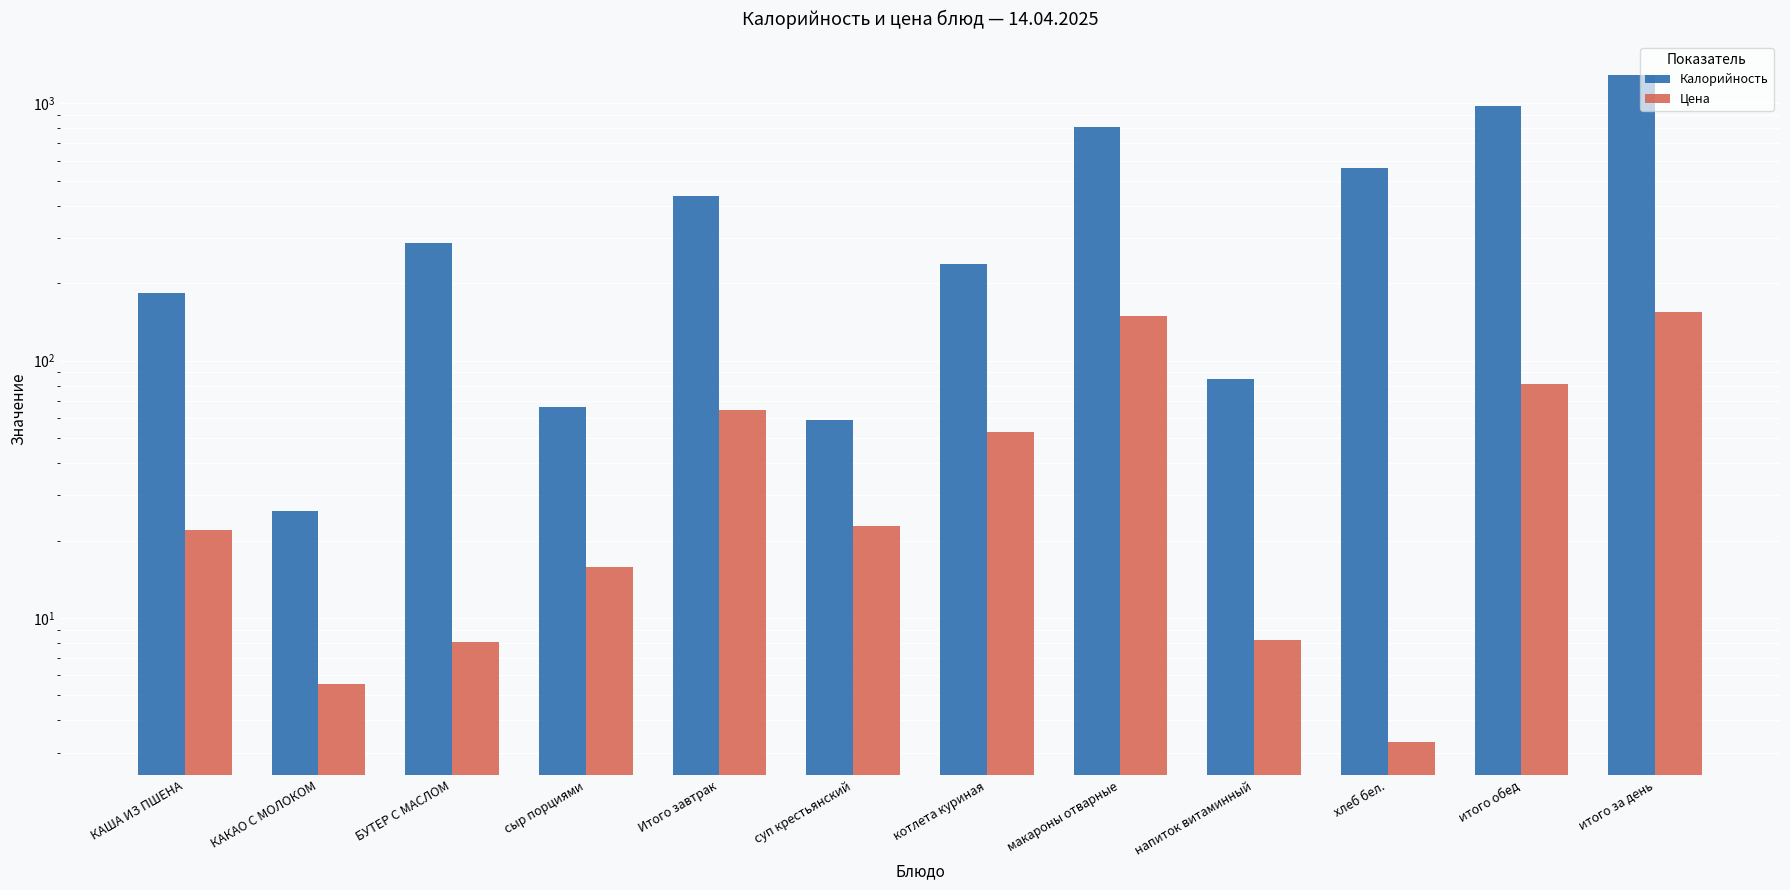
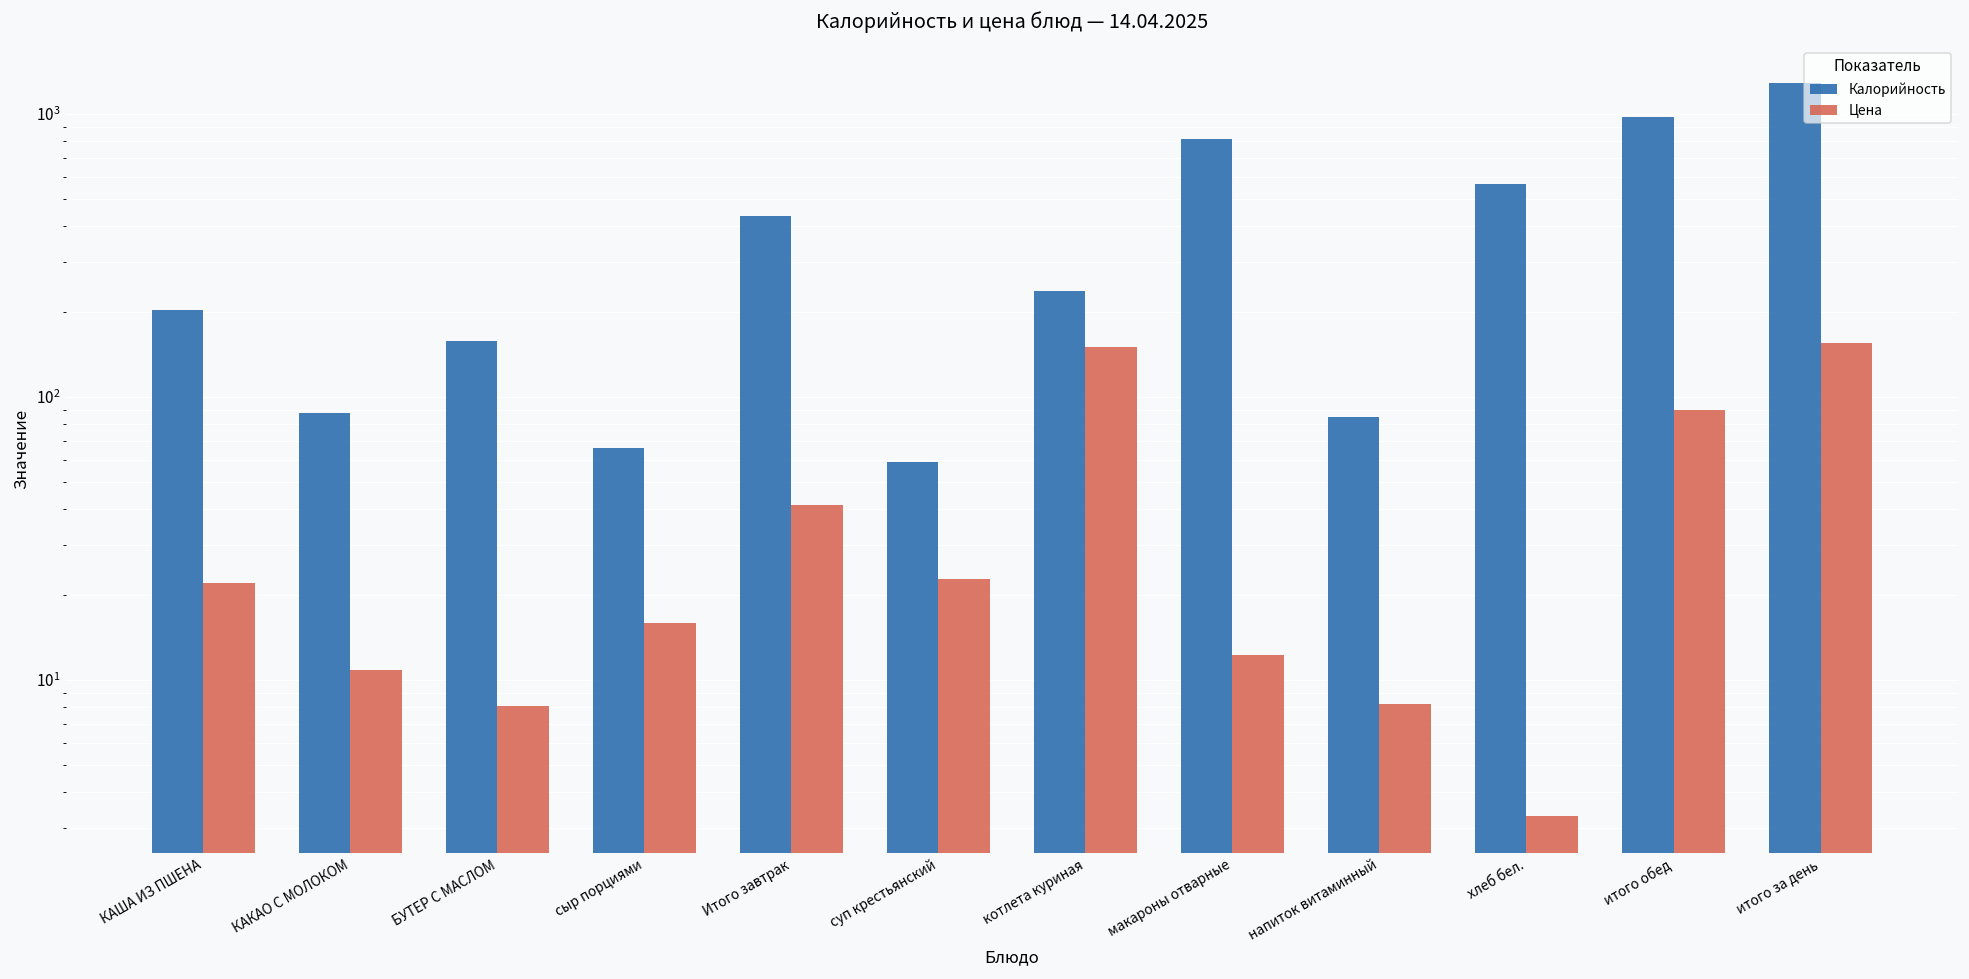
Калорийность, КАША ИЗ ПШЕНА: 180 -> 200
Калорийность, КАКАО С МОЛОКОМ: 26 -> 88
Цена, КАКАО С МОЛОКОМ: 5.6 -> 10.8
Калорийность, БУТЕР С МАСЛОМ: 290 -> 160
Цена, Итого завтрак: 64 -> 41
Цена, котлета куриная: 53 -> 150
Цена, макароны отварные: 150 -> 12
Цена, итого обед: 81 -> 90
